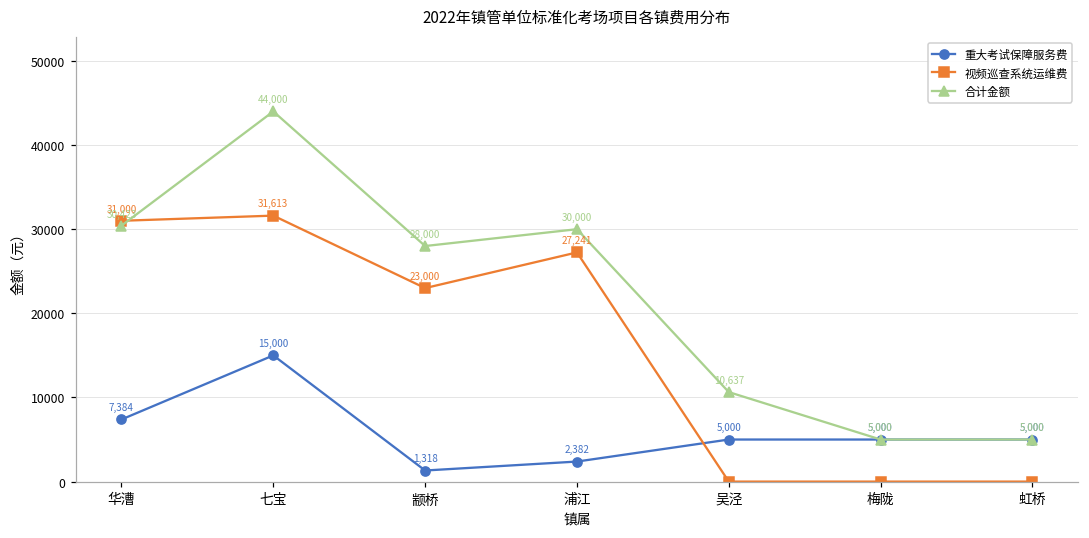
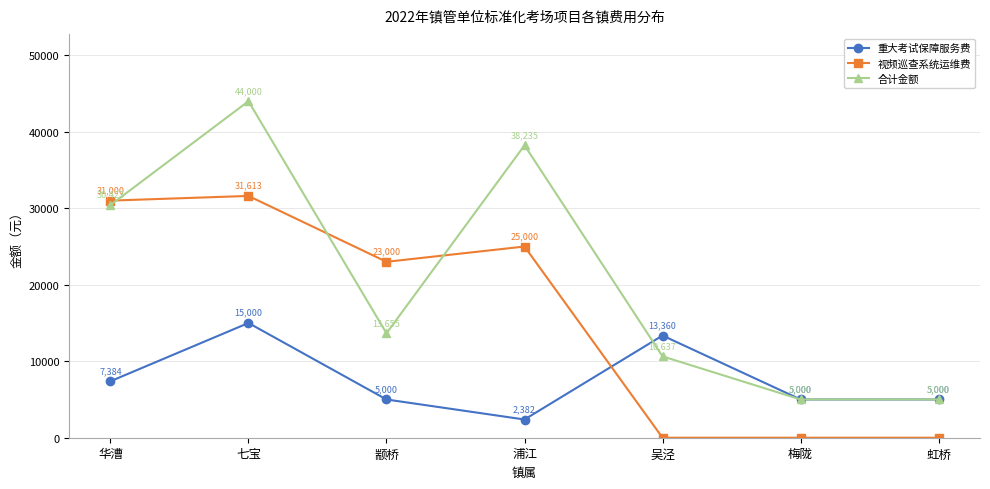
重大考试保障服务费, 颛桥: 1,318 -> 5,000
合计金额, 颛桥: 28,000 -> 13,655
视频巡查系统运维费, 浦江: 27,241 -> 25,000
合计金额, 浦江: 30,000 -> 38,235
重大考试保障服务费, 吴泾: 5,000 -> 13,360
